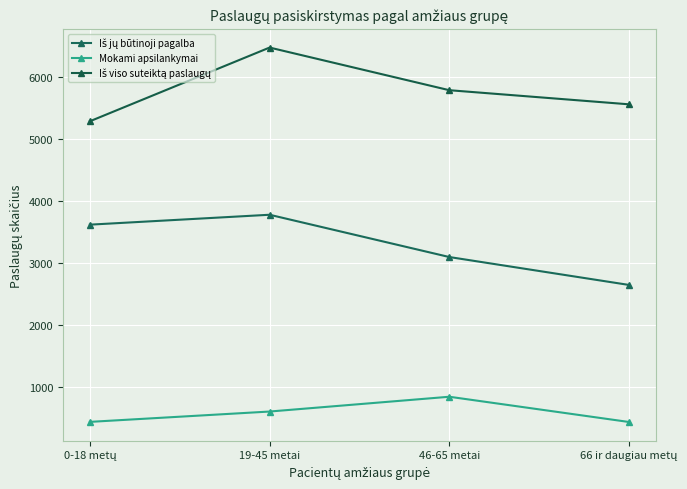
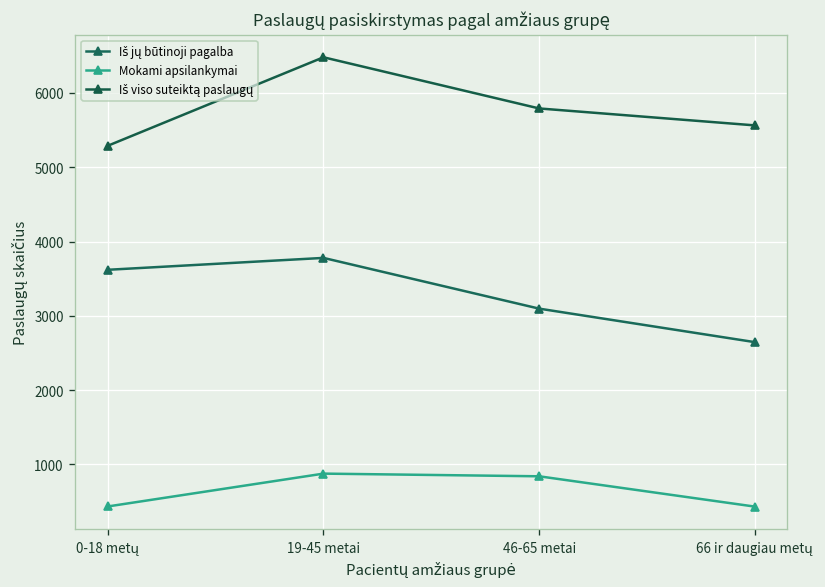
Mokami apsilankymai, 19-45 metai: 600 -> 900
